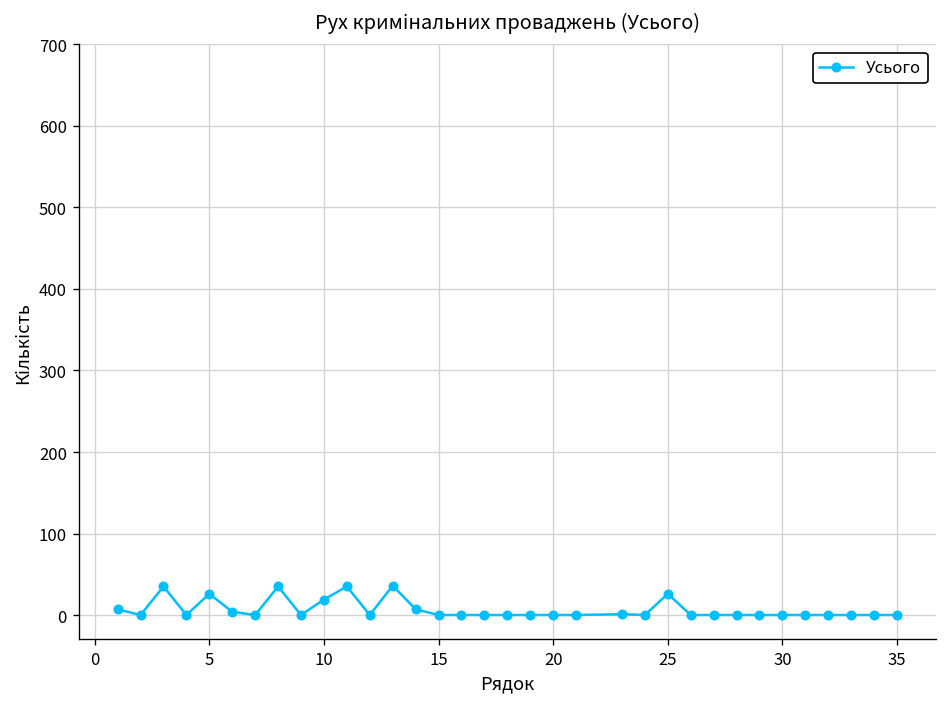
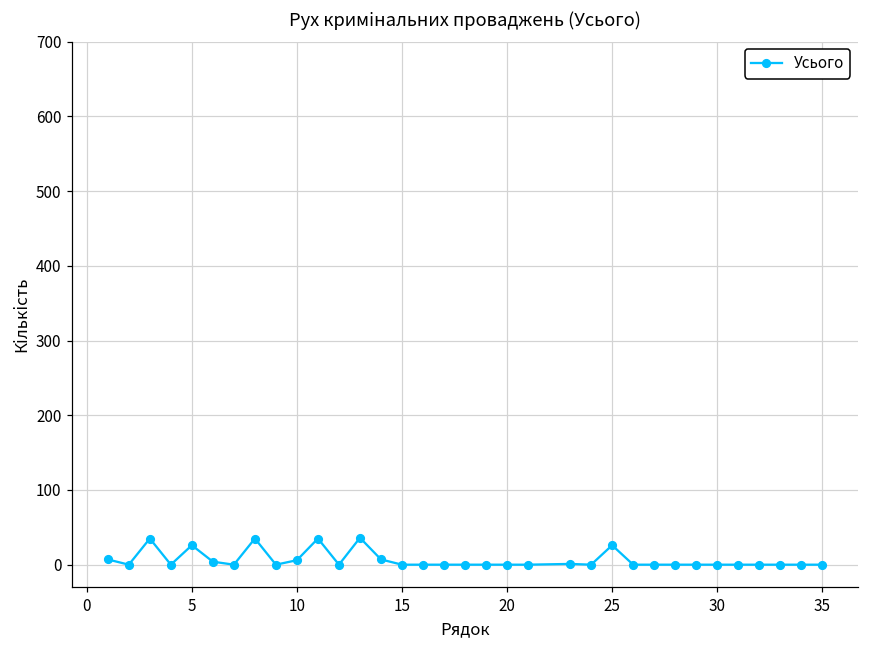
10: 20 -> 10
